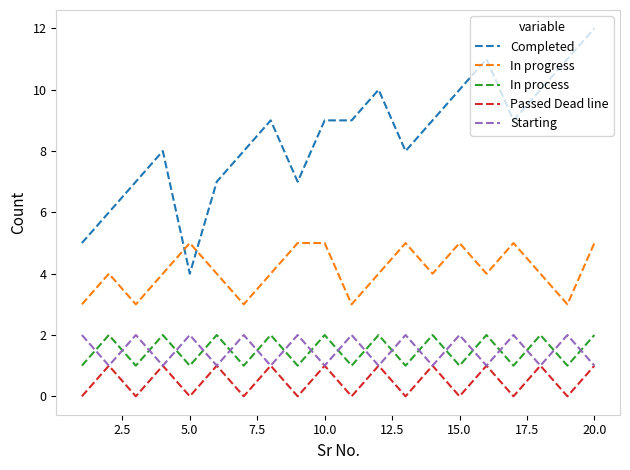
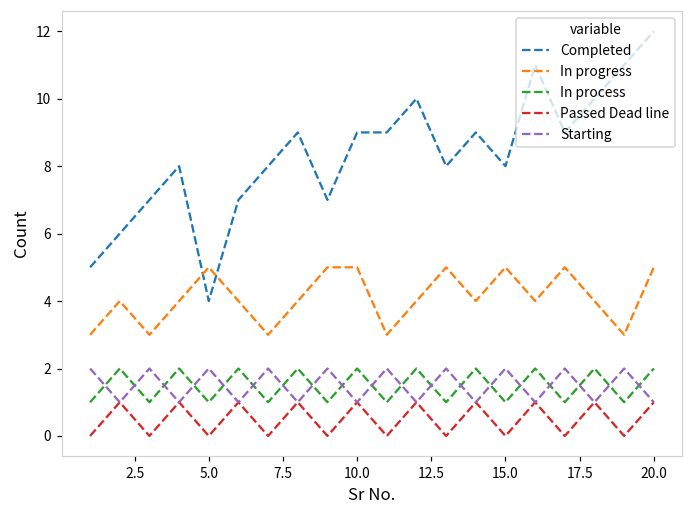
Completed, 15.0: 10 -> 8
